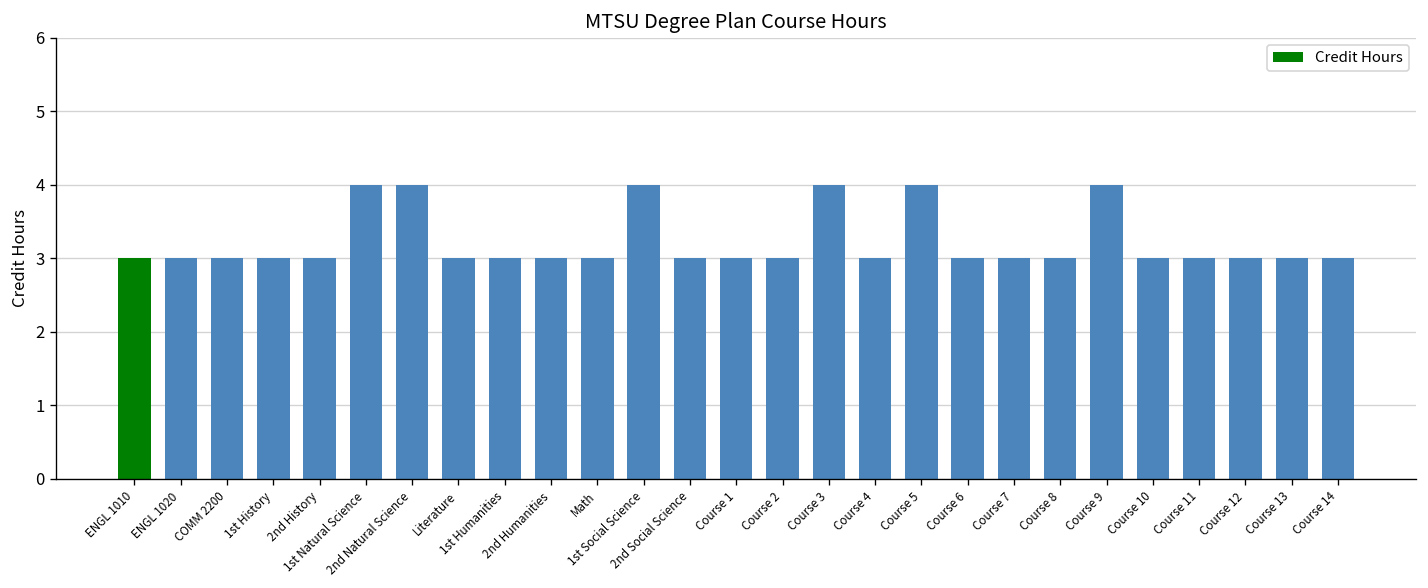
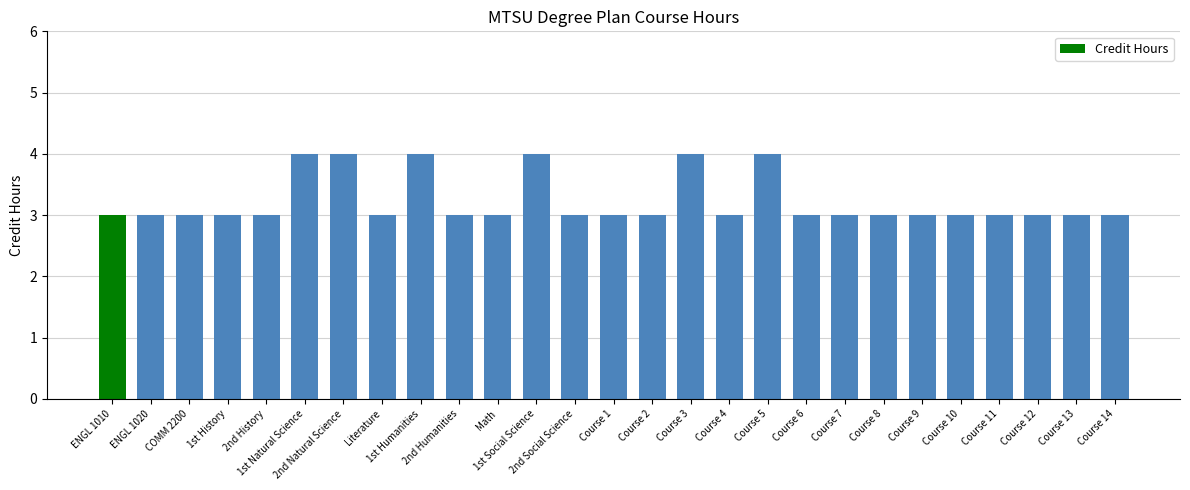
1st Humanities: 3 -> 4
Course 9: 4 -> 3
